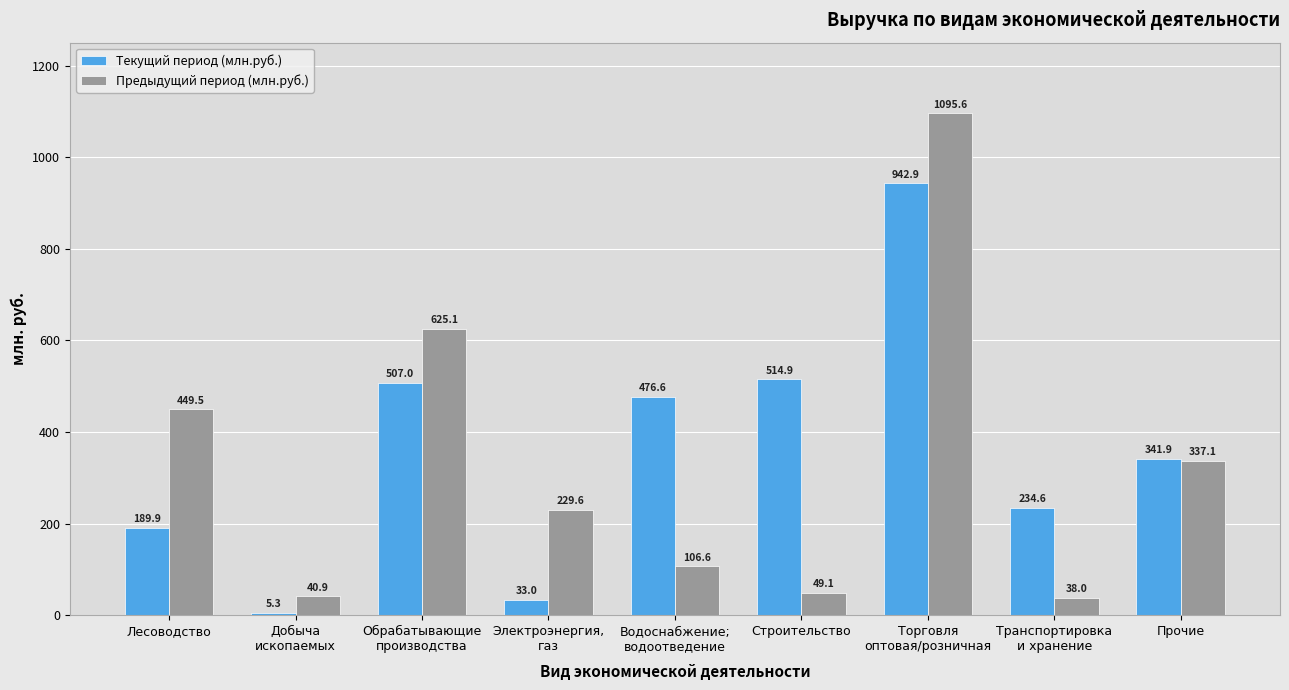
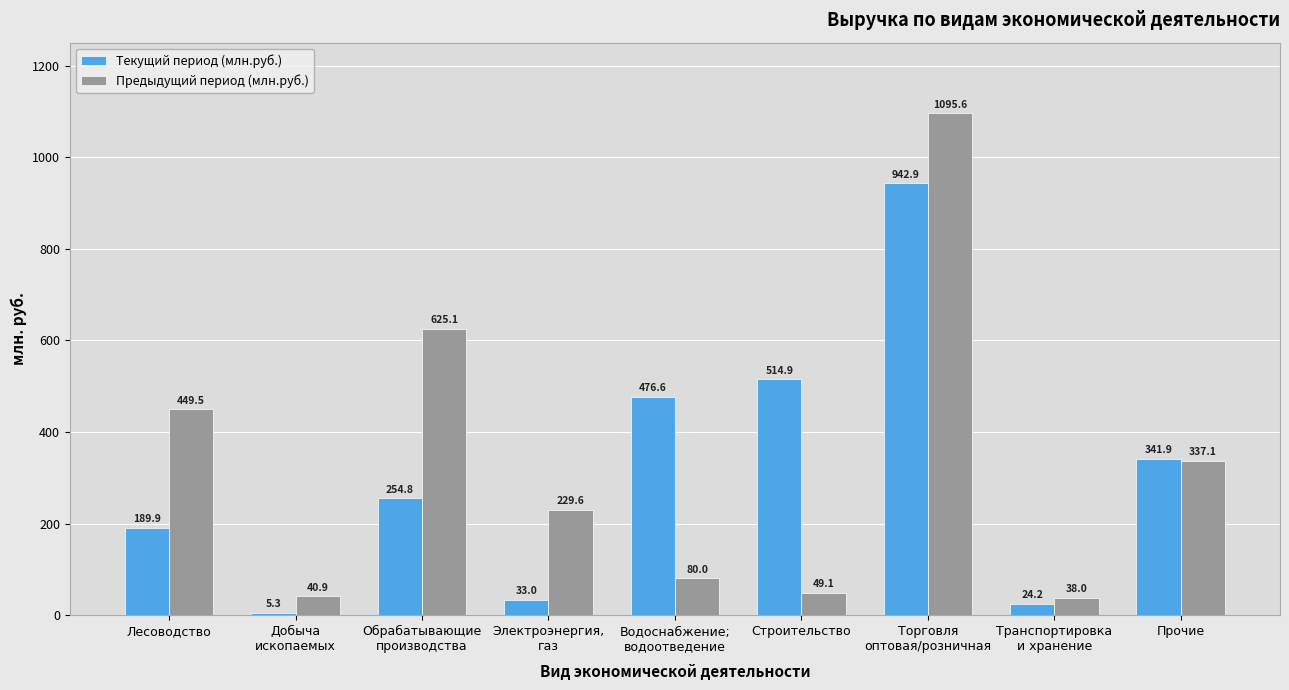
Текущий период (млн.руб.), Обрабатывающие производства: 507.0 -> 254.8
Предыдущий период (млн.руб.), Водоснабжение; водоотведение: 106.6 -> 80.0
Текущий период (млн.руб.), Транспортировка и хранение: 234.6 -> 24.2
